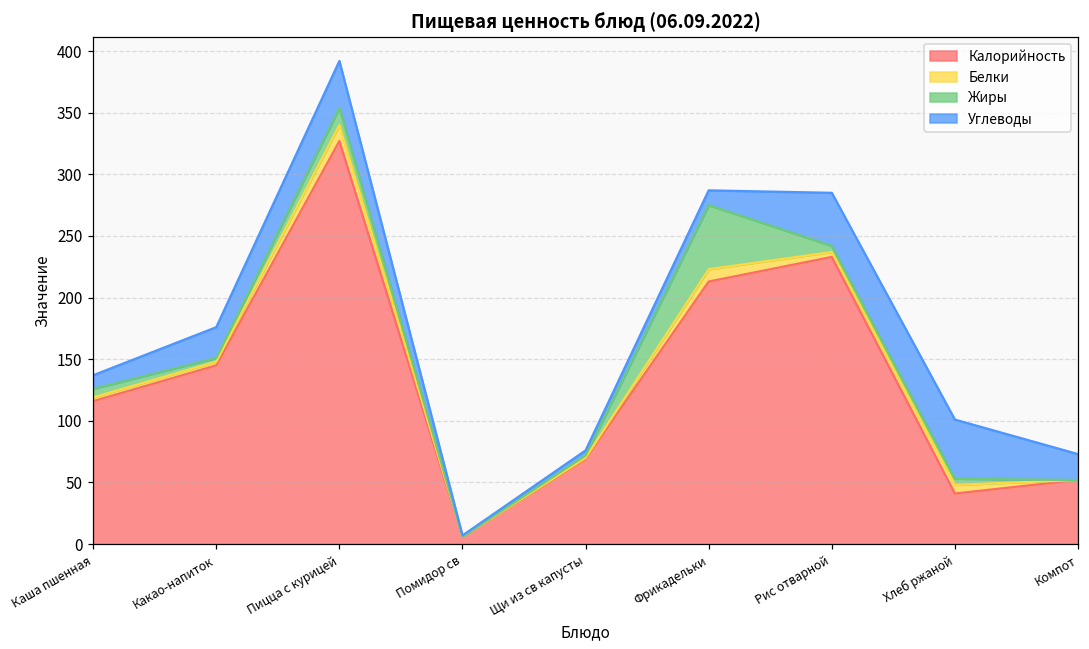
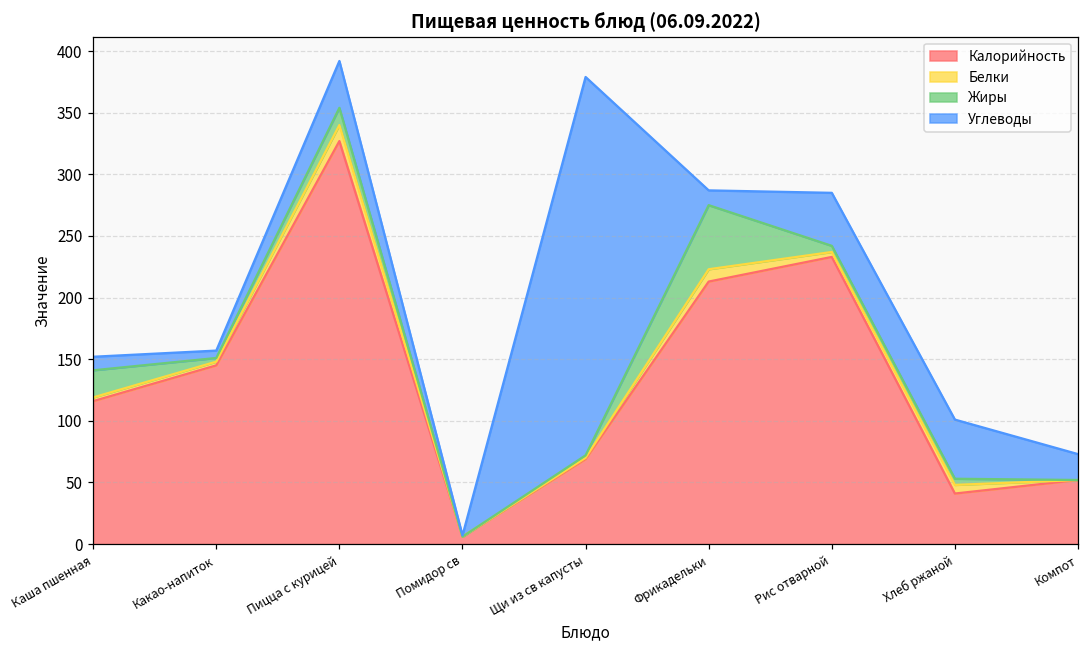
Жиры, Каша пшенная: 7 -> 22
Углеводы, Какао-напиток: 25 -> 6
Углеводы, Щи из св капусты: 4 -> 307
